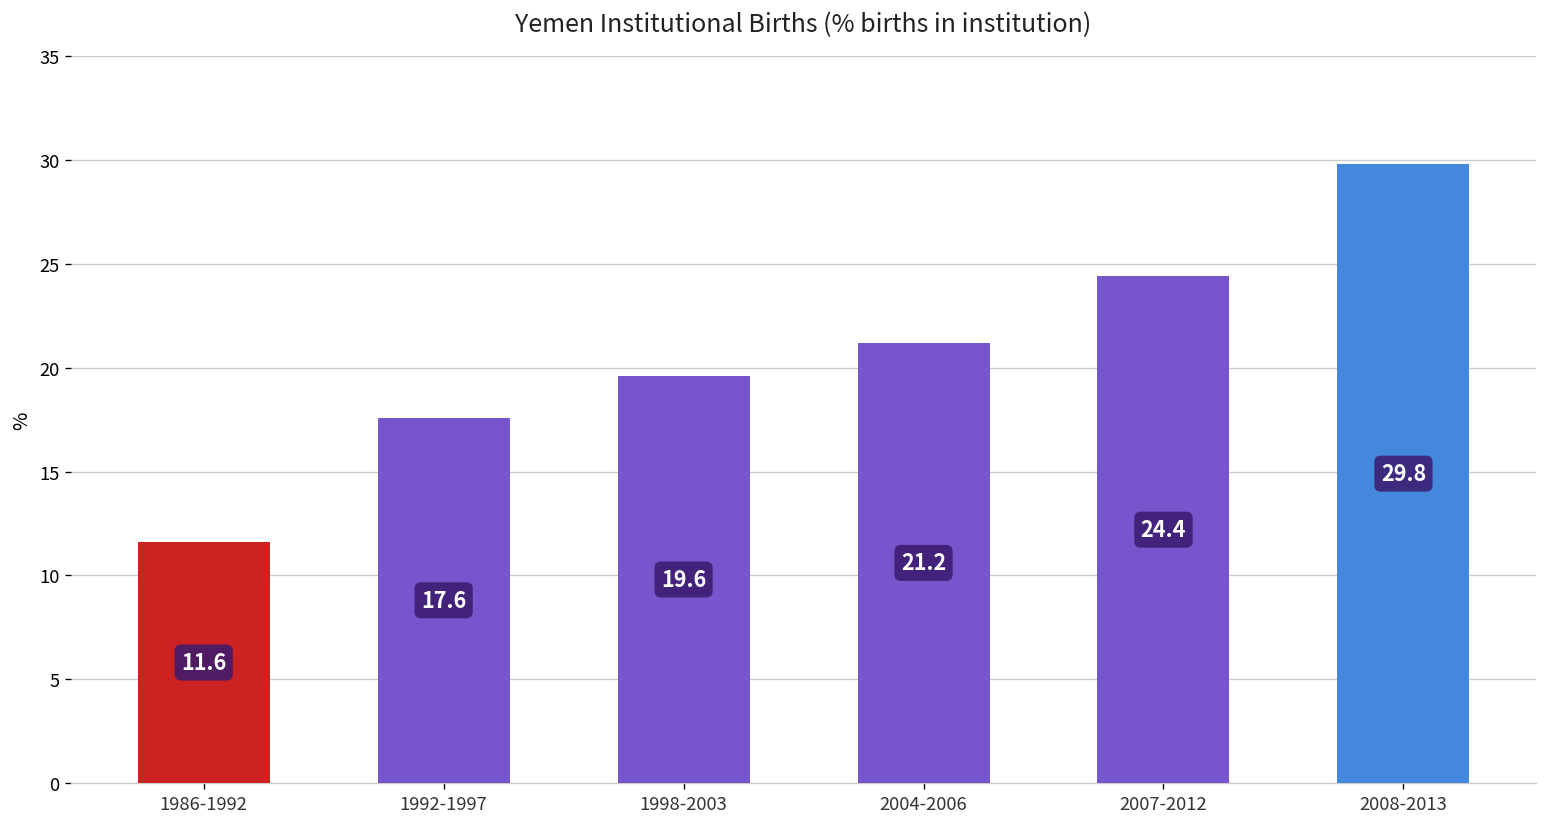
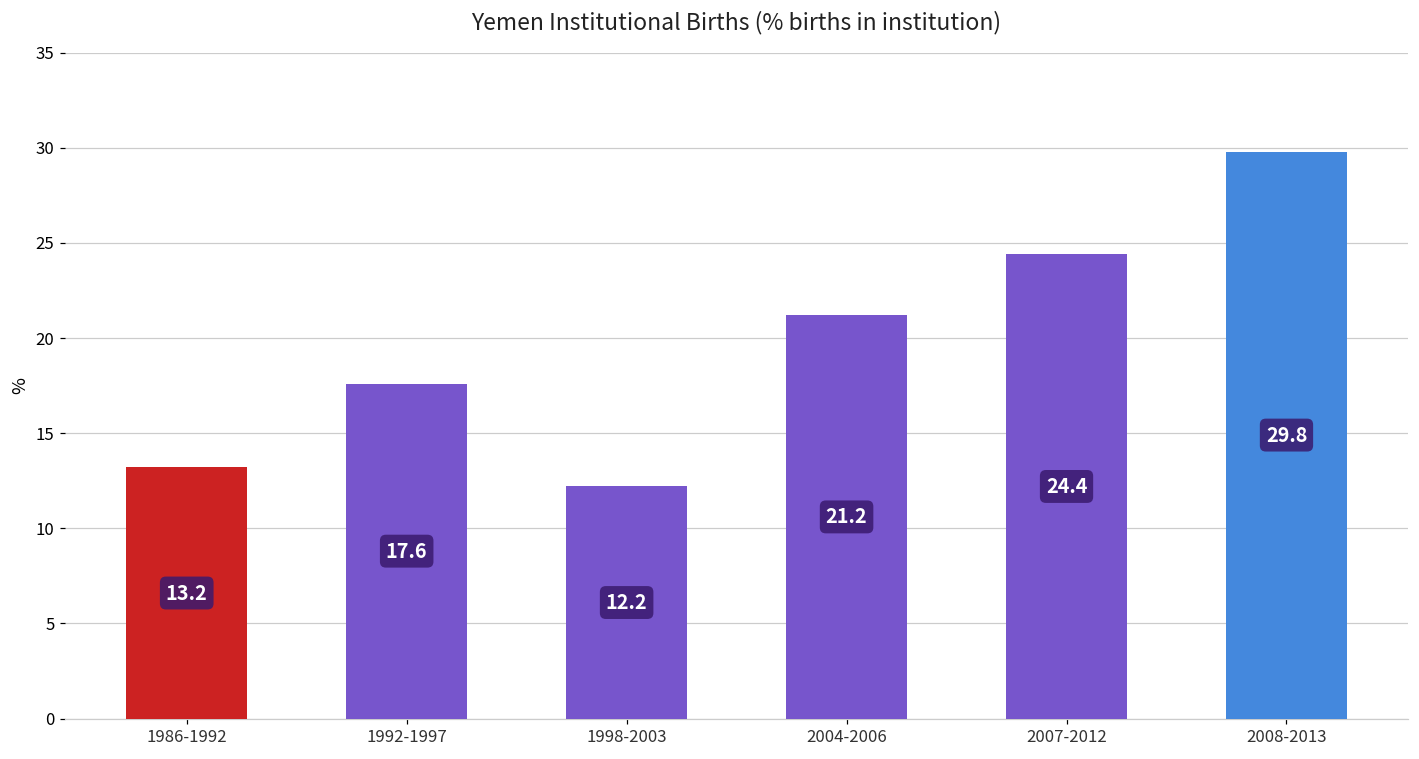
1986-1992: 11.6 -> 13.2
1998-2003: 19.6 -> 12.2
